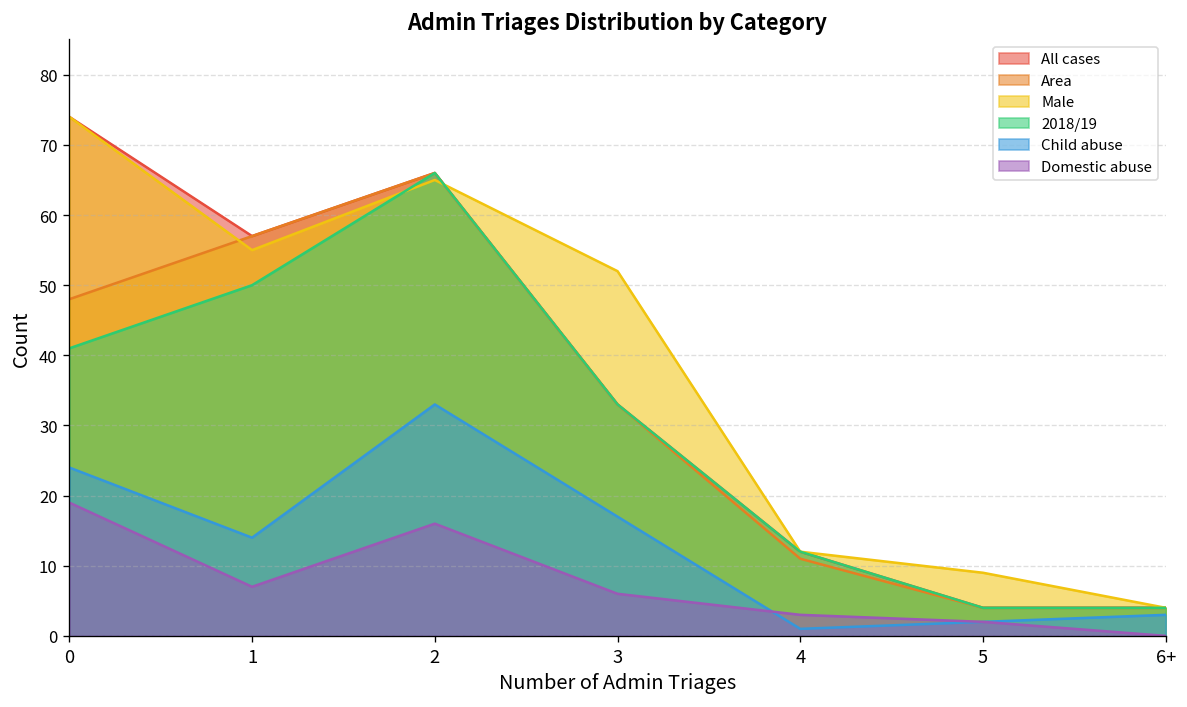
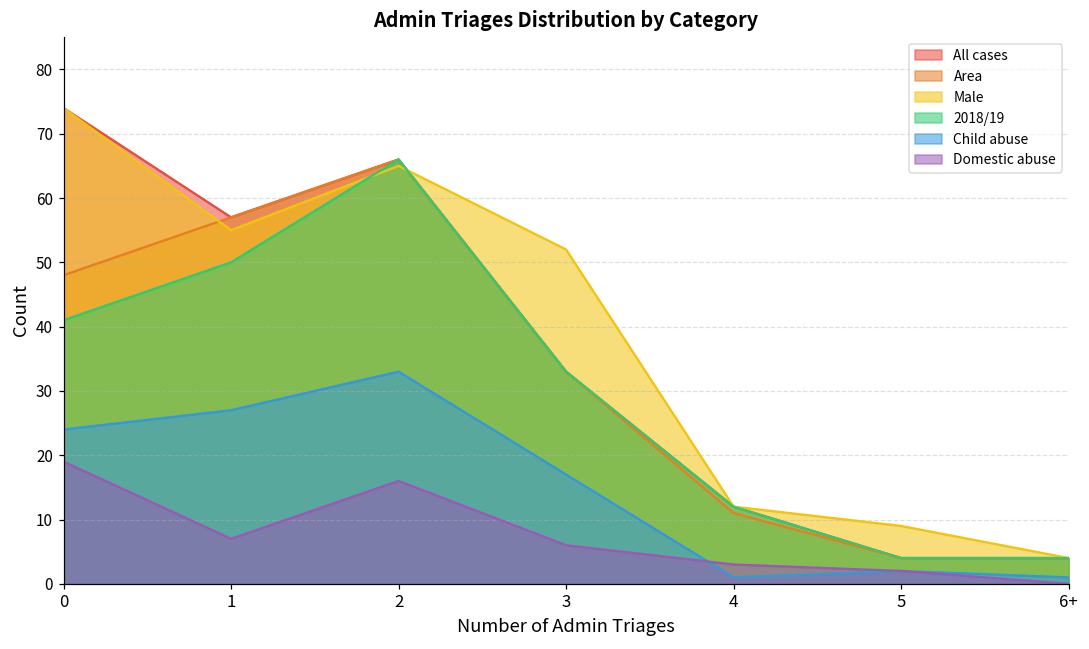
Child abuse, 1: 14 -> 27
Child abuse, 6+: 3 -> 1
